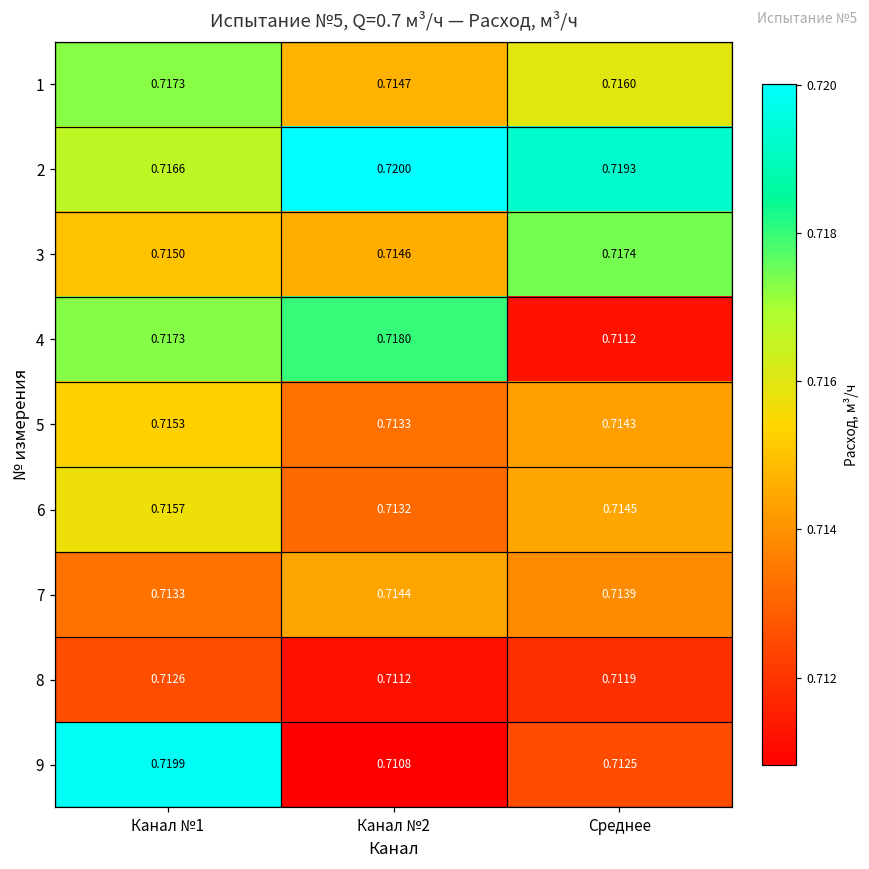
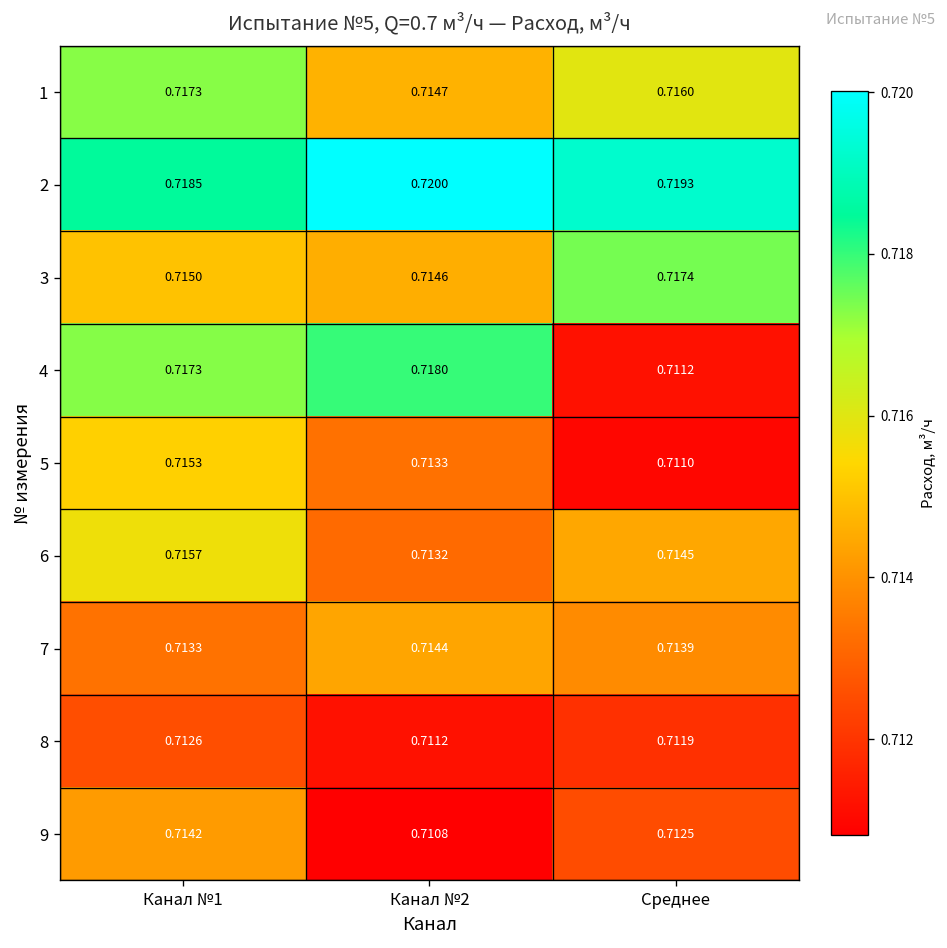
2, Канал №1: 0.7166 -> 0.7185
5, Среднее: 0.7143 -> 0.7110
9, Канал №1: 0.7199 -> 0.7142
